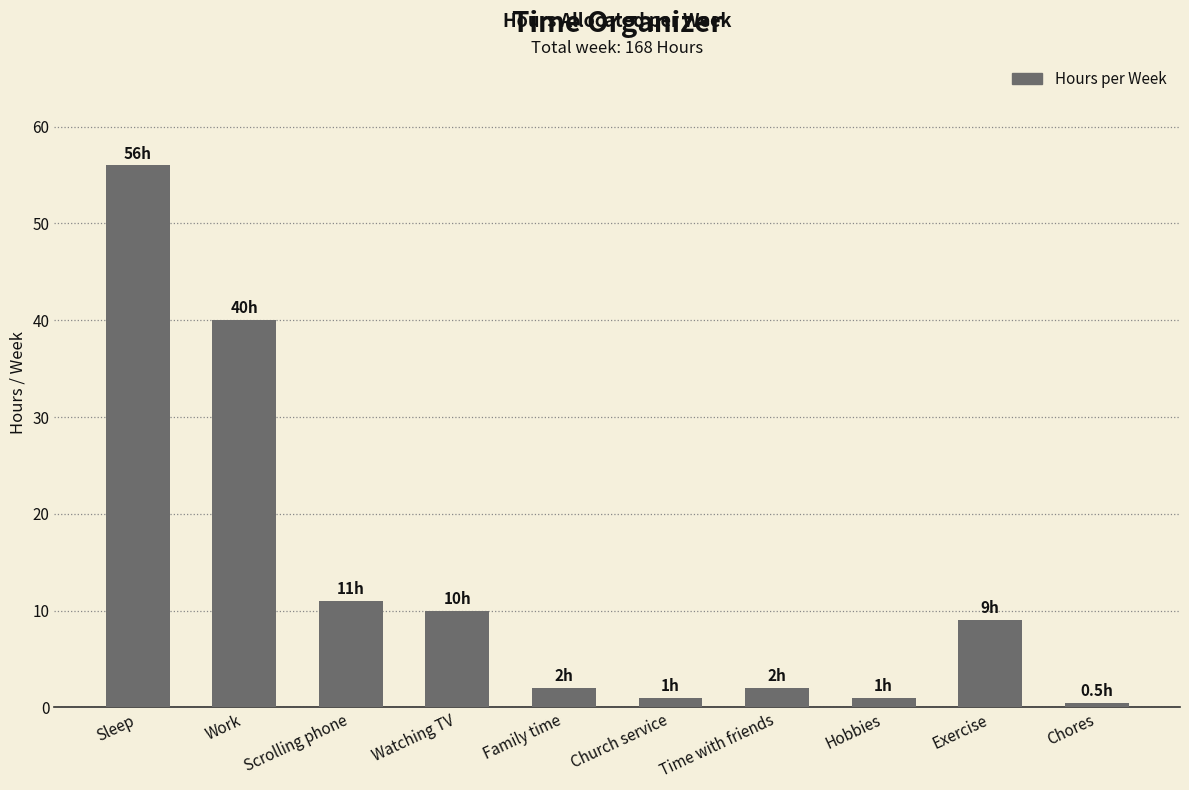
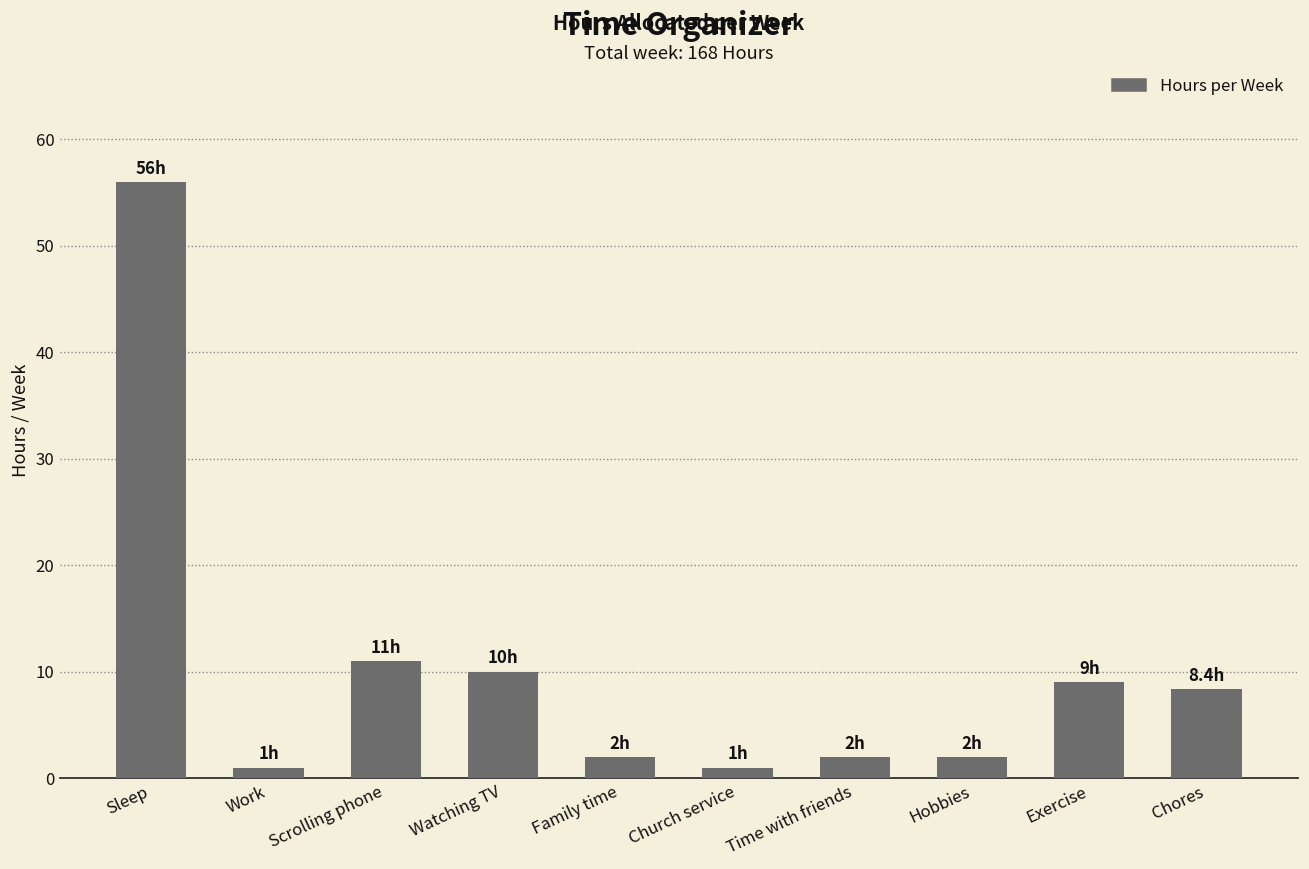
Work: 40h -> 1h
Hobbies: 1h -> 2h
Chores: 0.5h -> 8.4h
